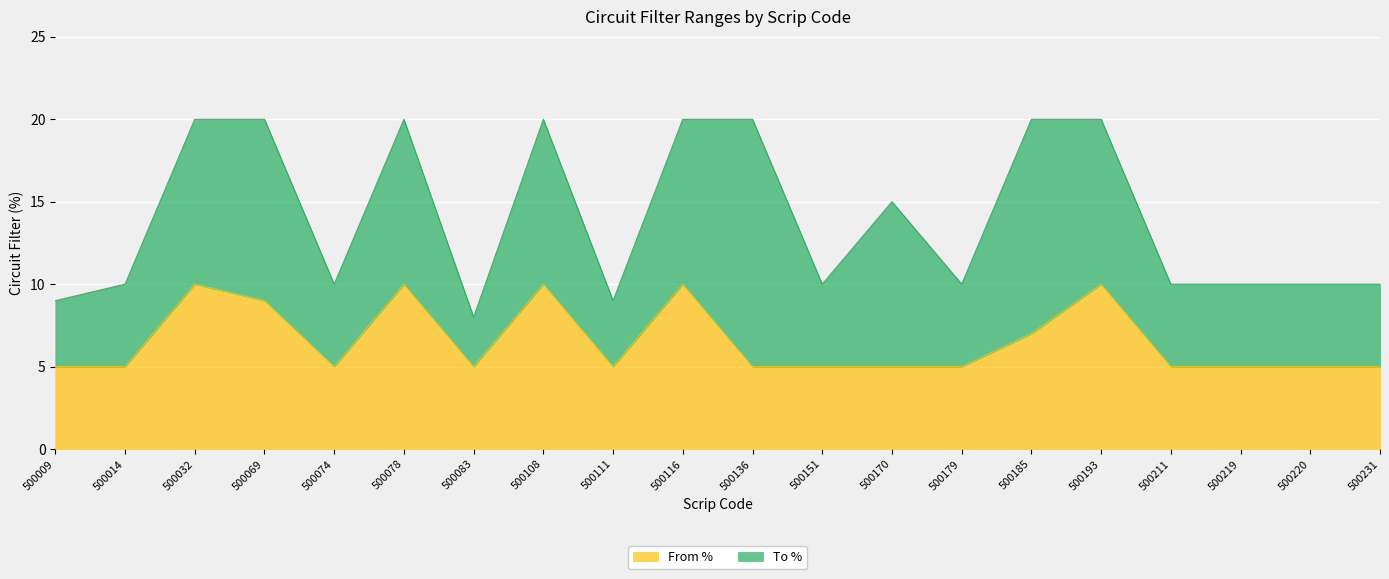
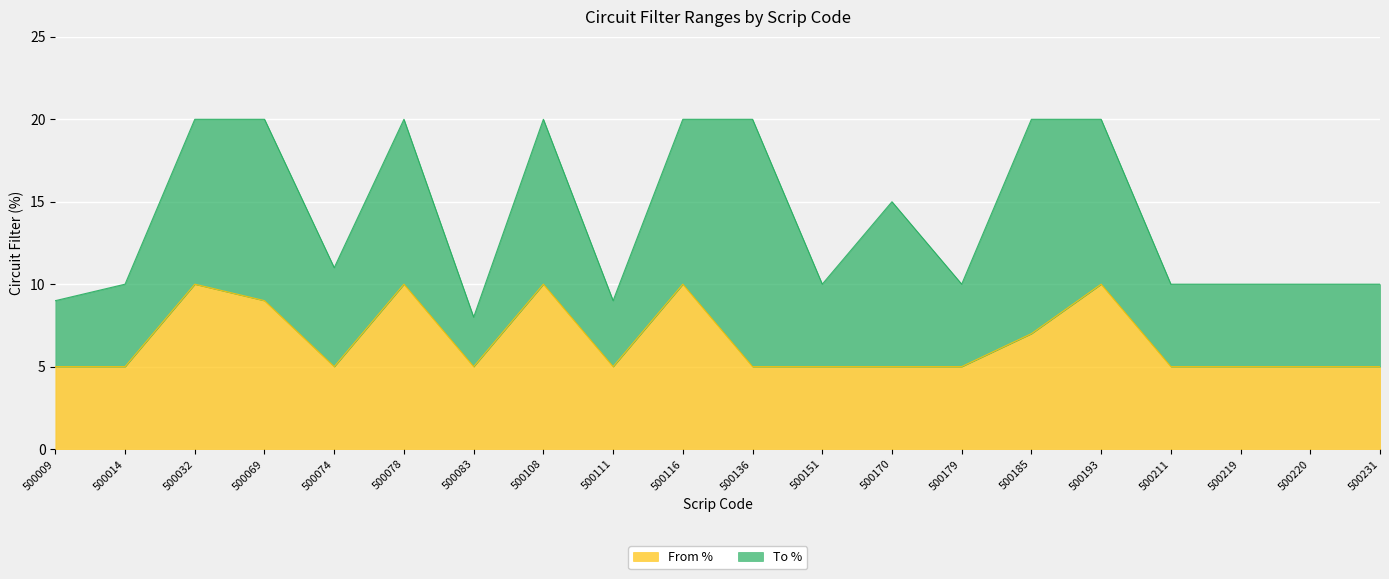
To %, 500074: 10 -> 11
